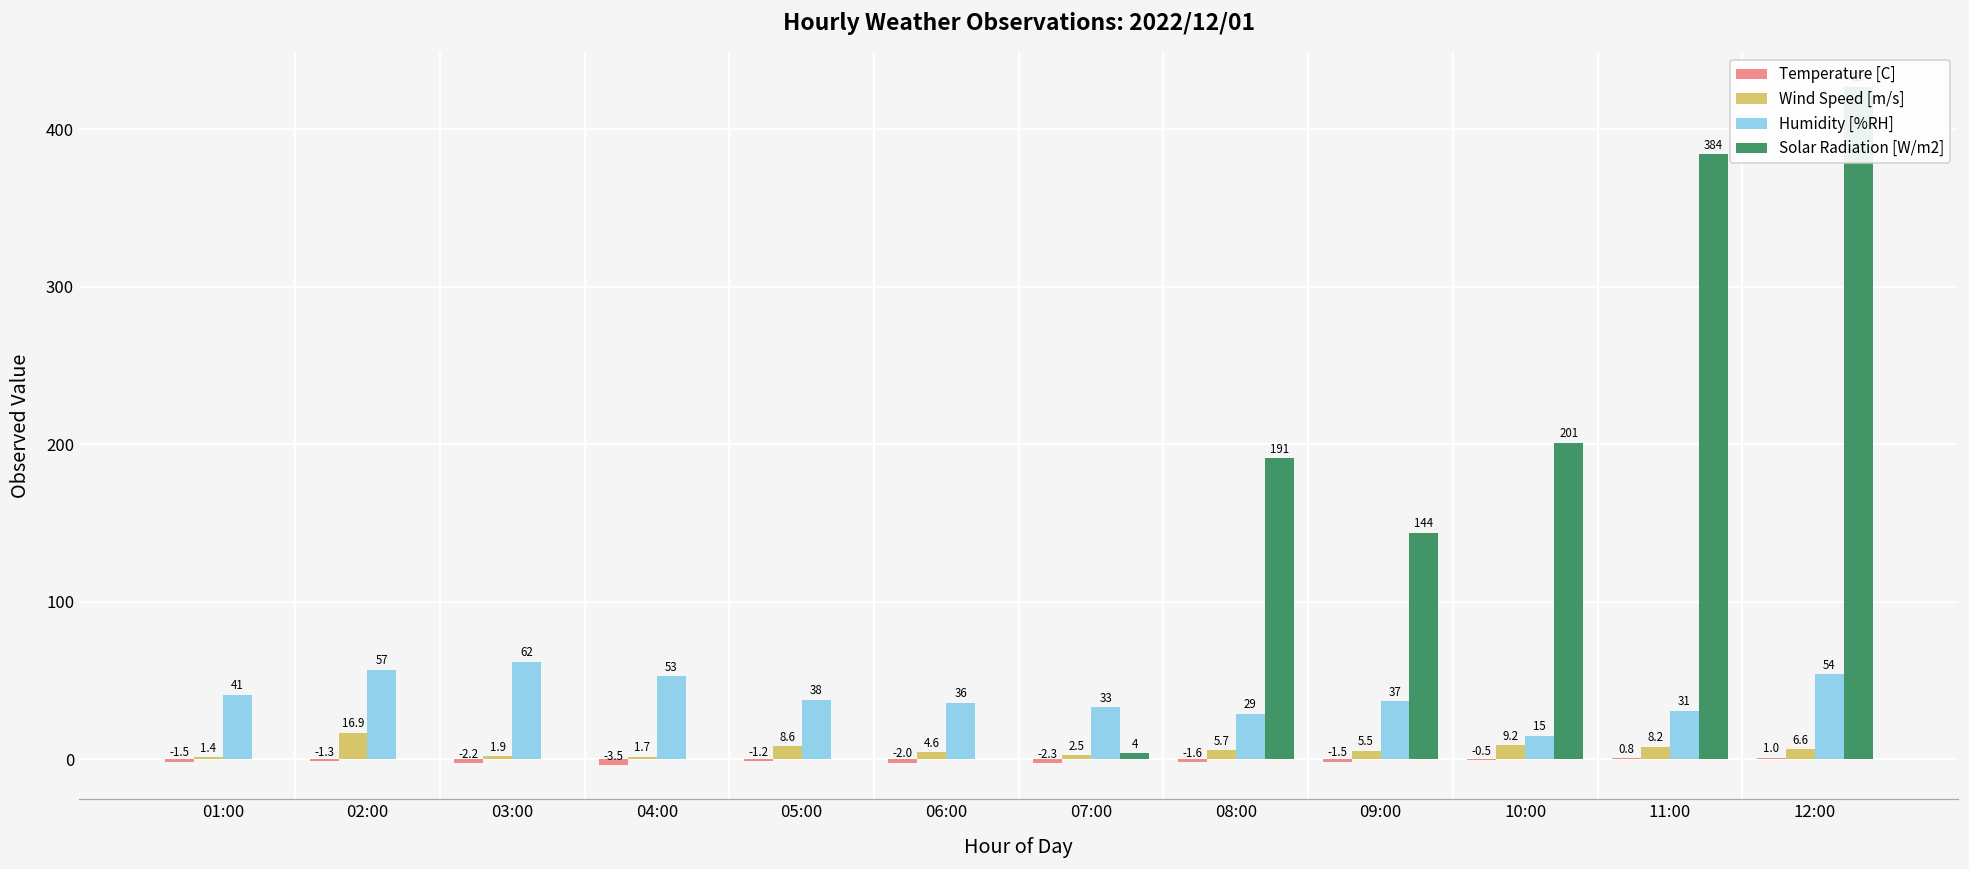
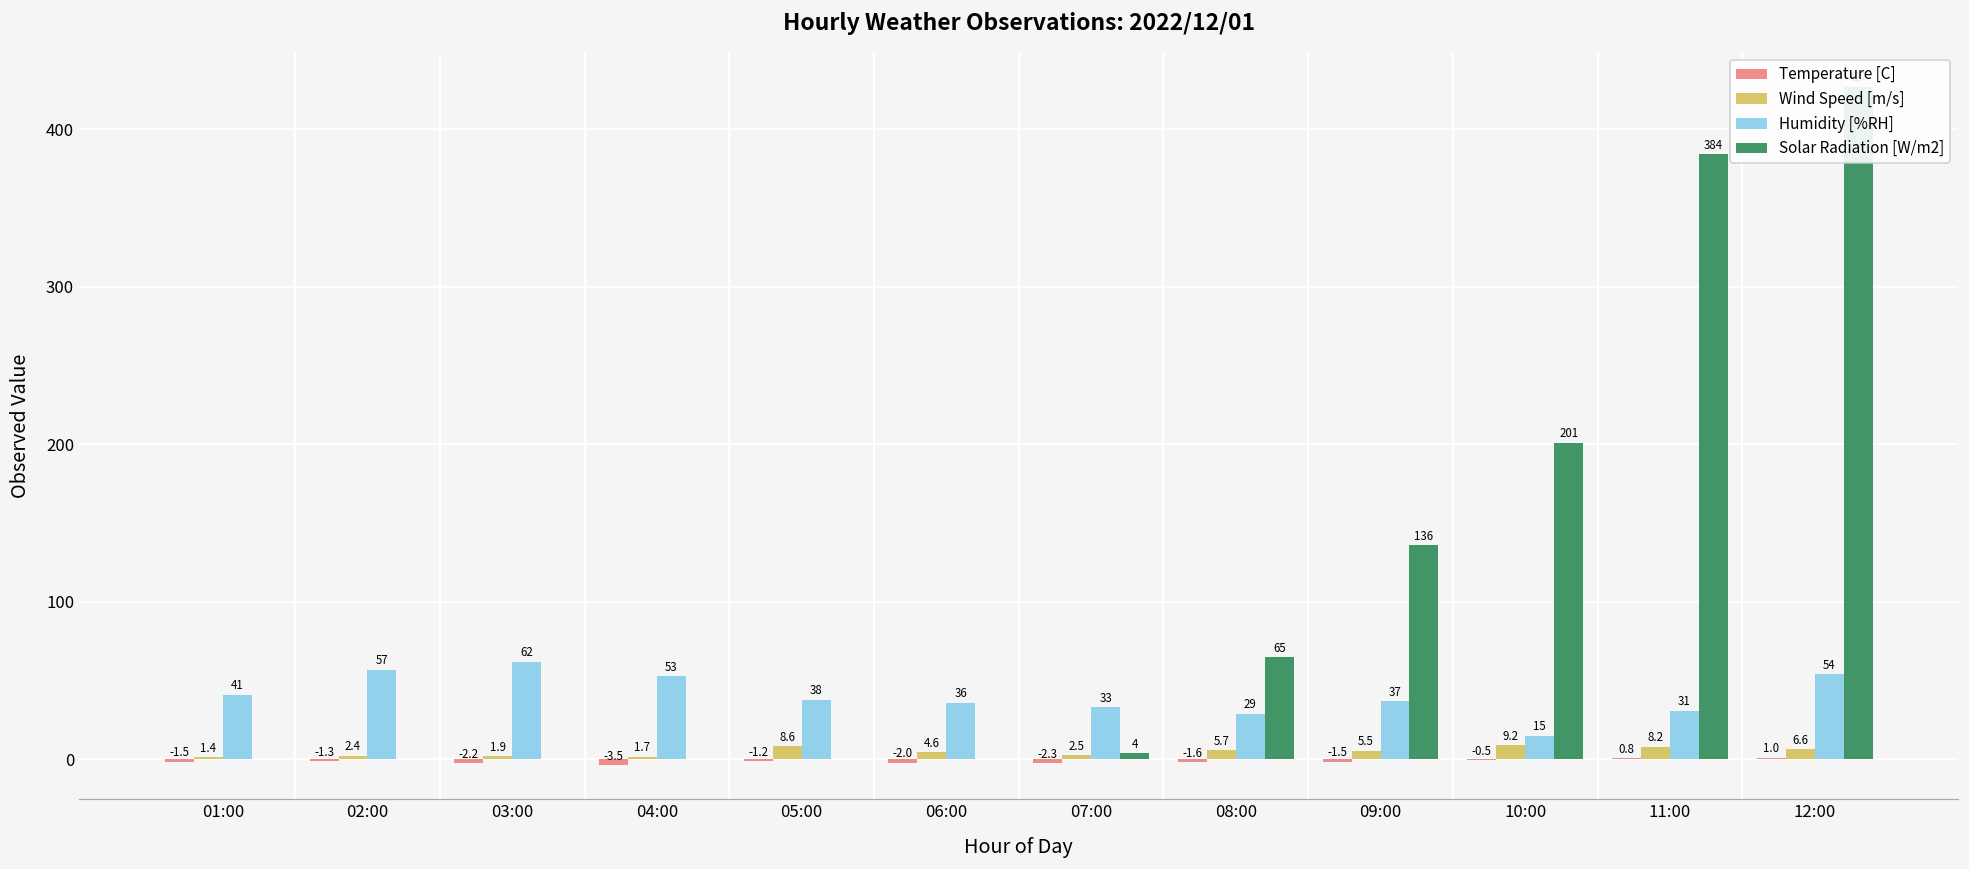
Wind Speed [m/s], 02:00: 16.9 -> 2.4
Solar Radiation [W/m2], 08:00: 191 -> 65
Solar Radiation [W/m2], 09:00: 144 -> 136
